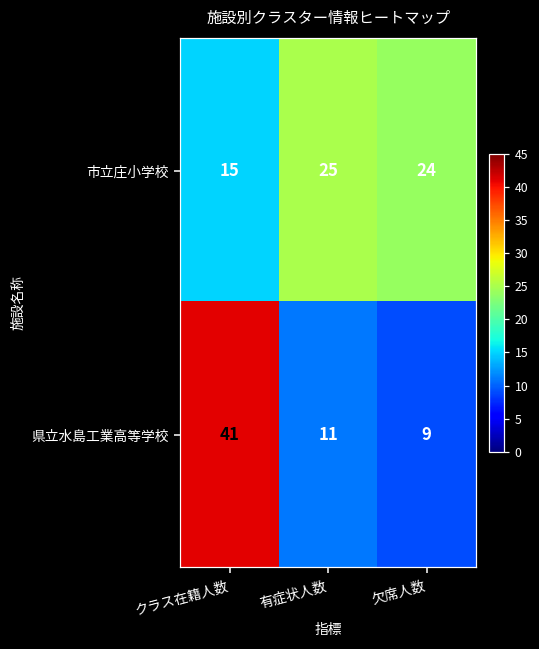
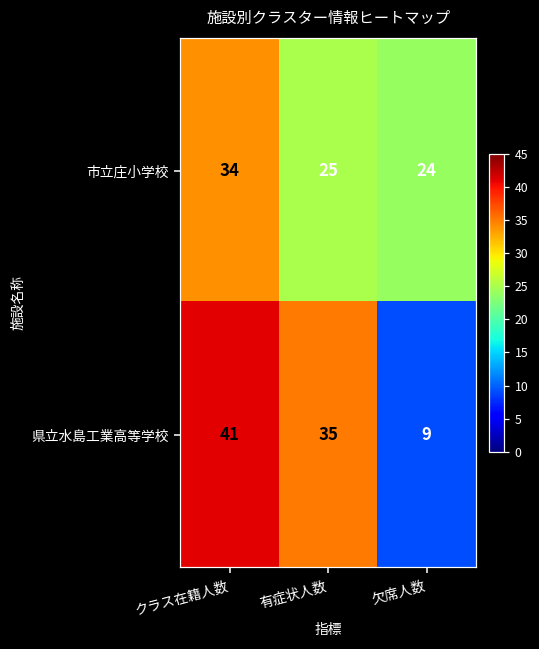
市立庄小学校, クラス在籍人数: 15 -> 34
県立水島工業高等学校, 有症状人数: 11 -> 35
